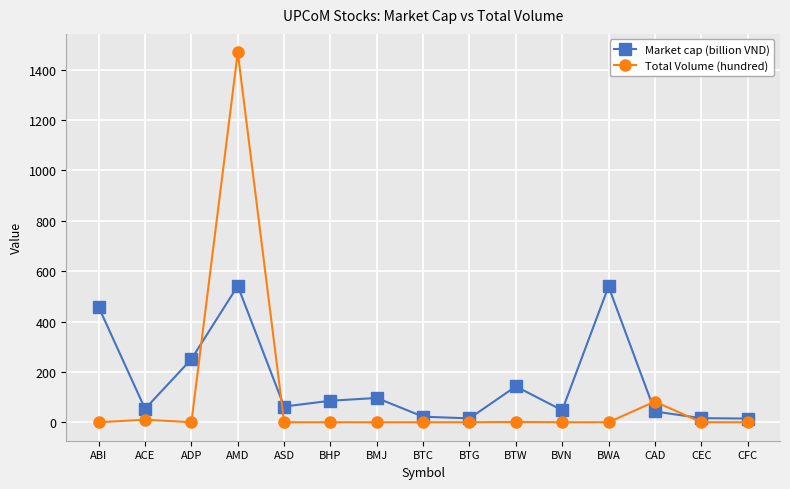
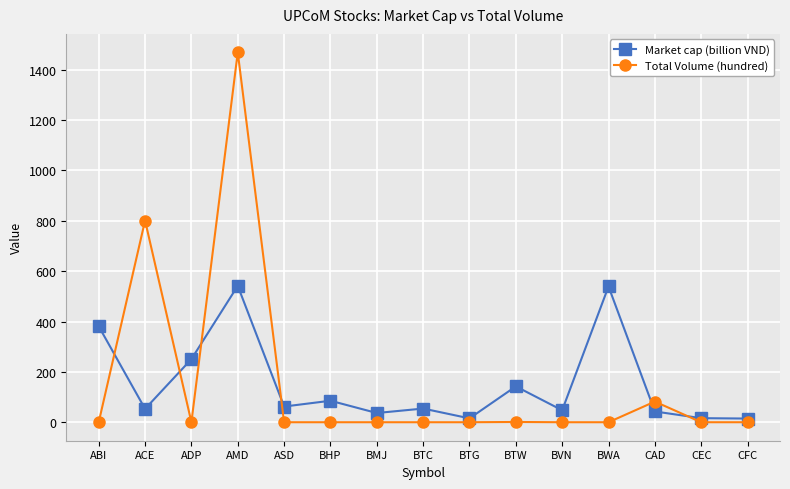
Market cap (billion VND), ABI: 460 -> 380
Total Volume (hundred), ACE: 10 -> 800
Market cap (billion VND), BMJ: 100 -> 40
Market cap (billion VND), BTC: 20 -> 50
